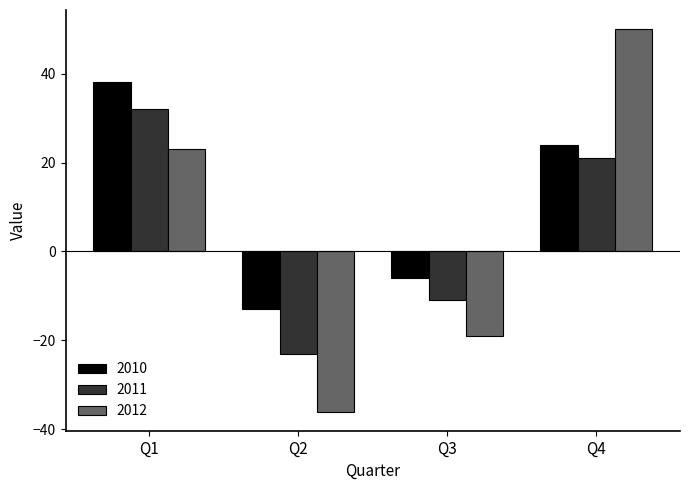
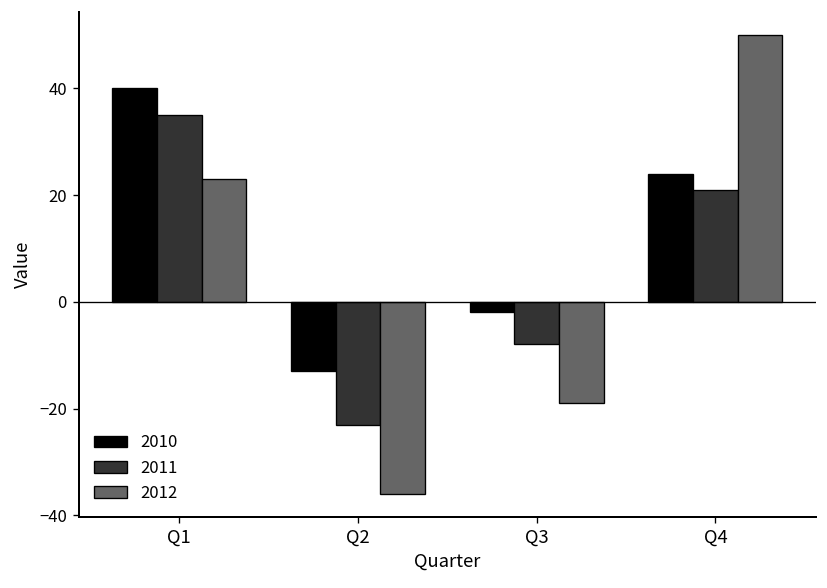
2010, Q1: 38 -> 40
2011, Q1: 32 -> 35
2010, Q3: -6 -> -2
2011, Q3: -11 -> -8
